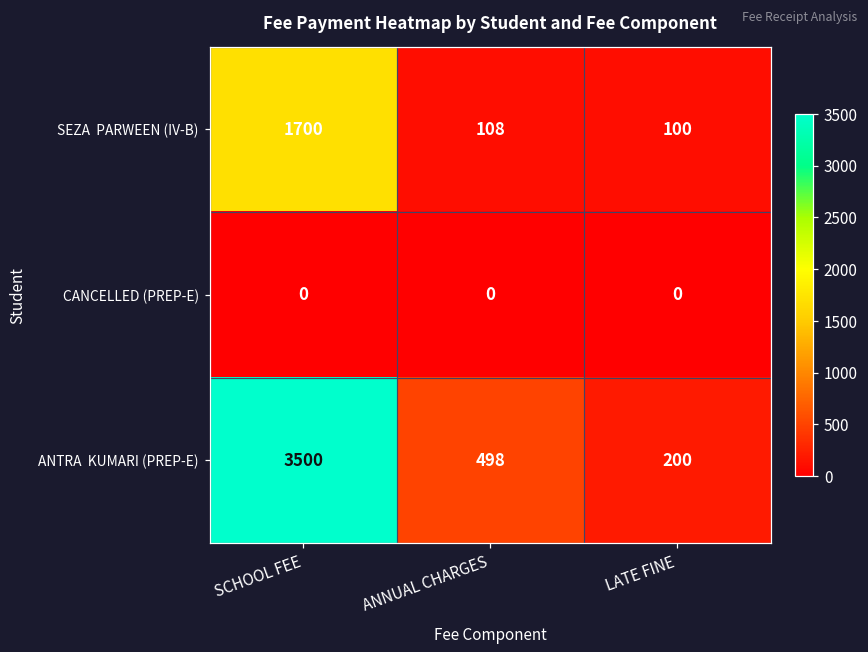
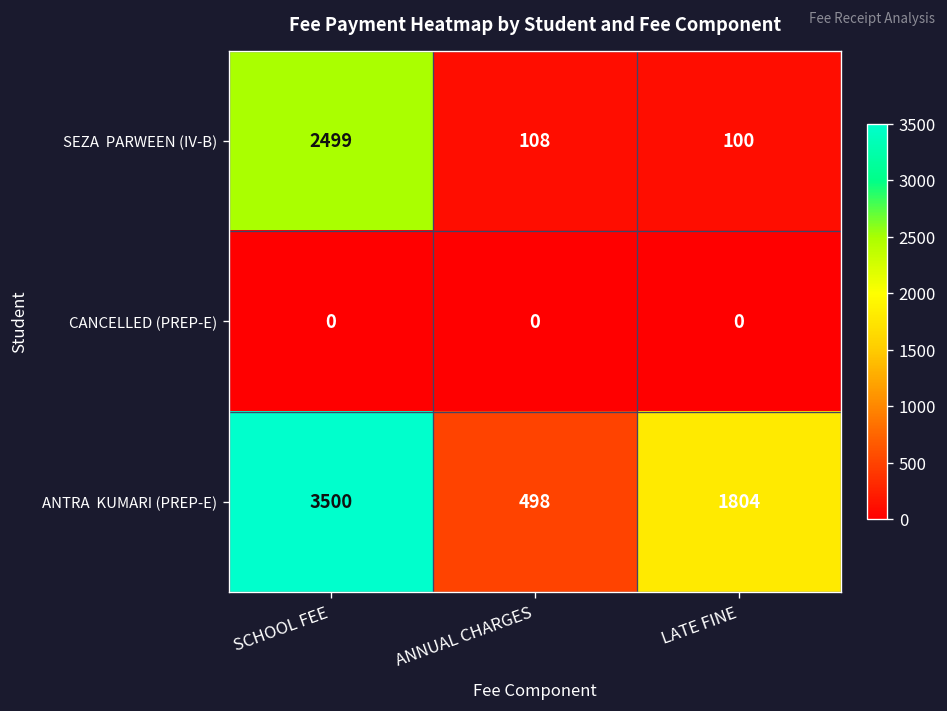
SEZA PARWEEN (IV-B), SCHOOL FEE: 1700 -> 2499
ANTRA KUMARI (PREP-E), LATE FINE: 200 -> 1804
